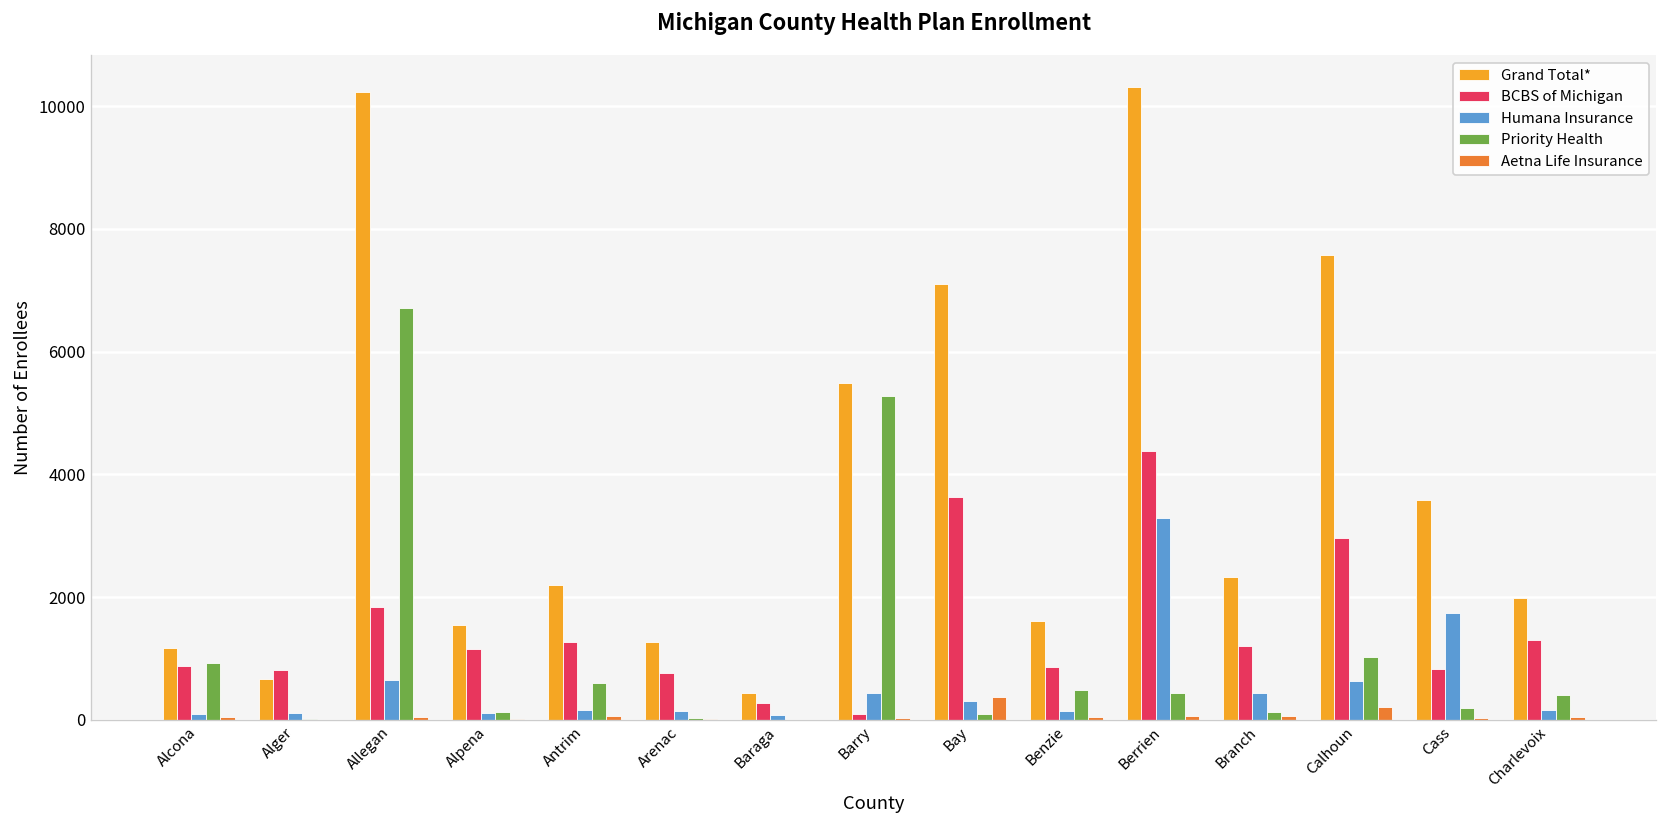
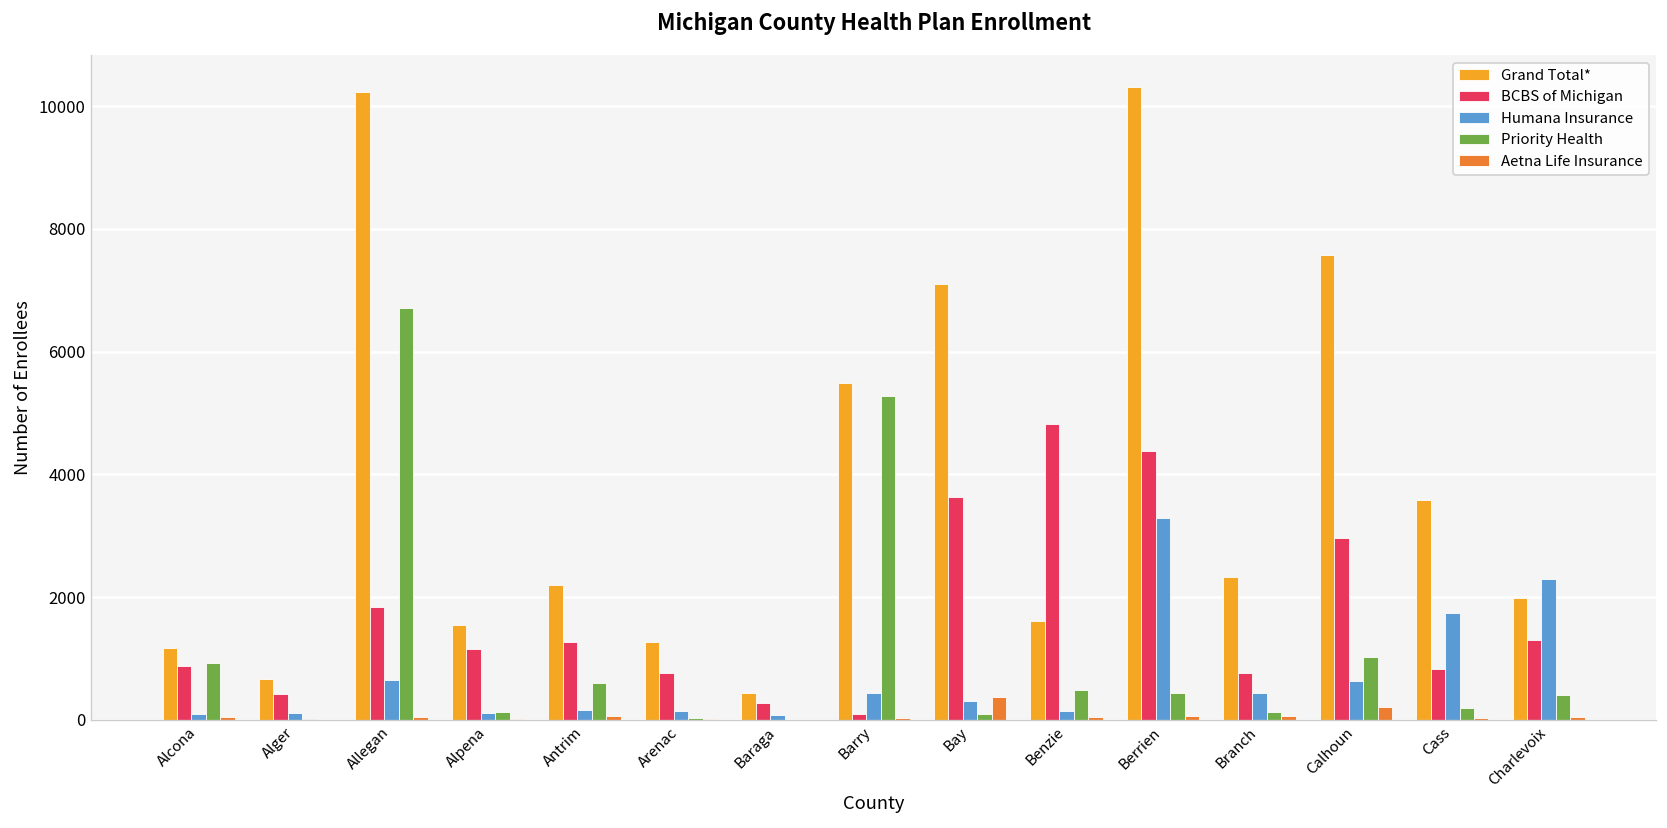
BCBS of Michigan, Alger: 800 -> 400
BCBS of Michigan, Benzie: 900 -> 4800
BCBS of Michigan, Branch: 1200 -> 800
Humana Insurance, Charlevoix: 200 -> 2300
